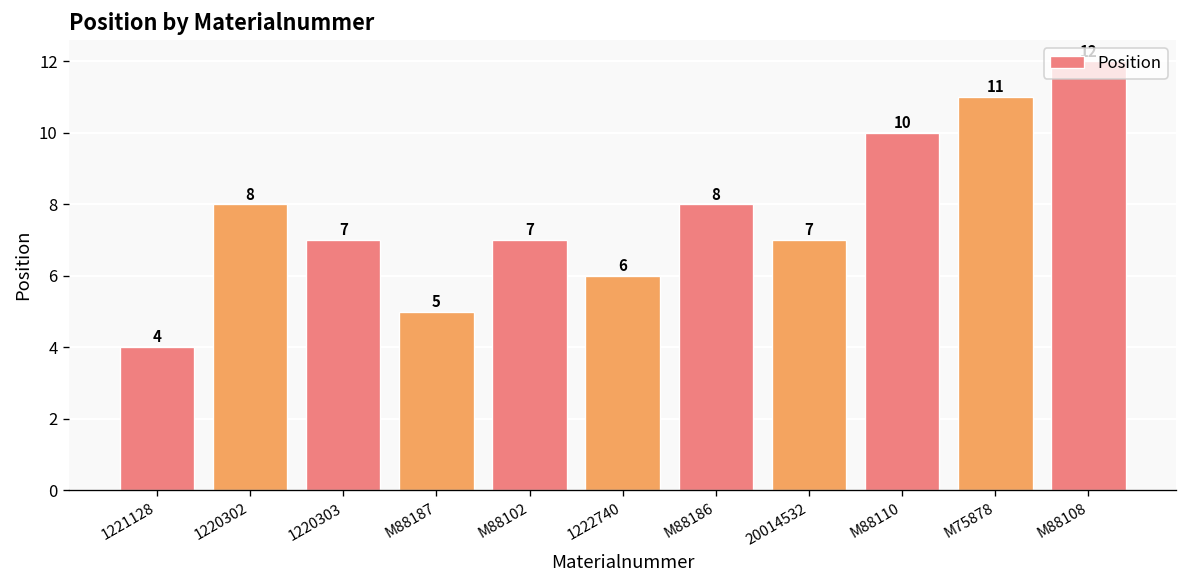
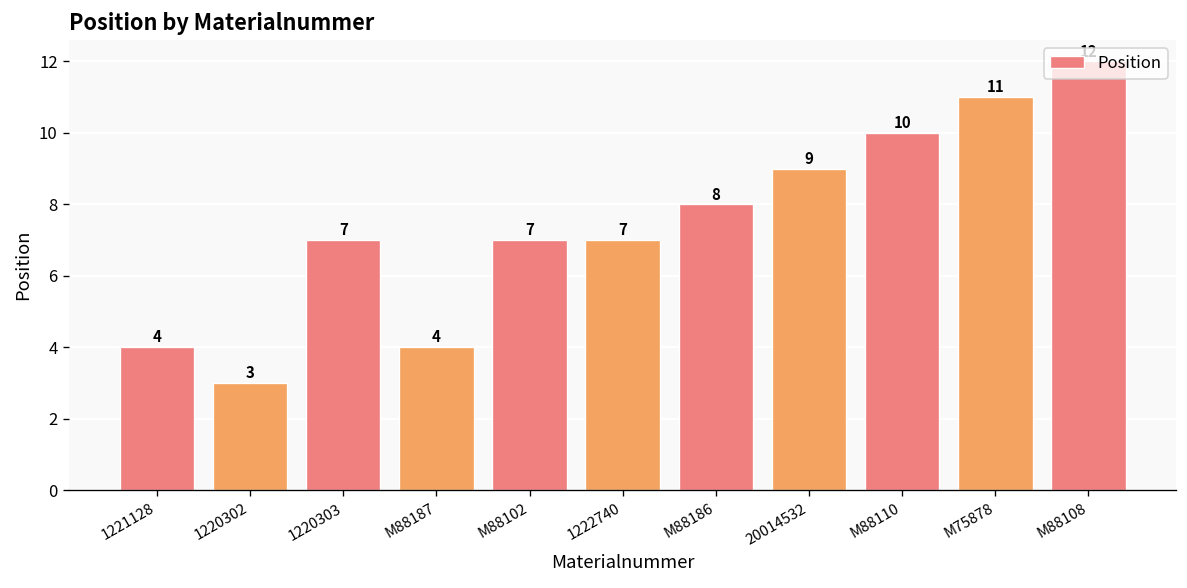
1220302: 8 -> 3
M88187: 5 -> 4
1222740: 6 -> 7
20014532: 7 -> 9
